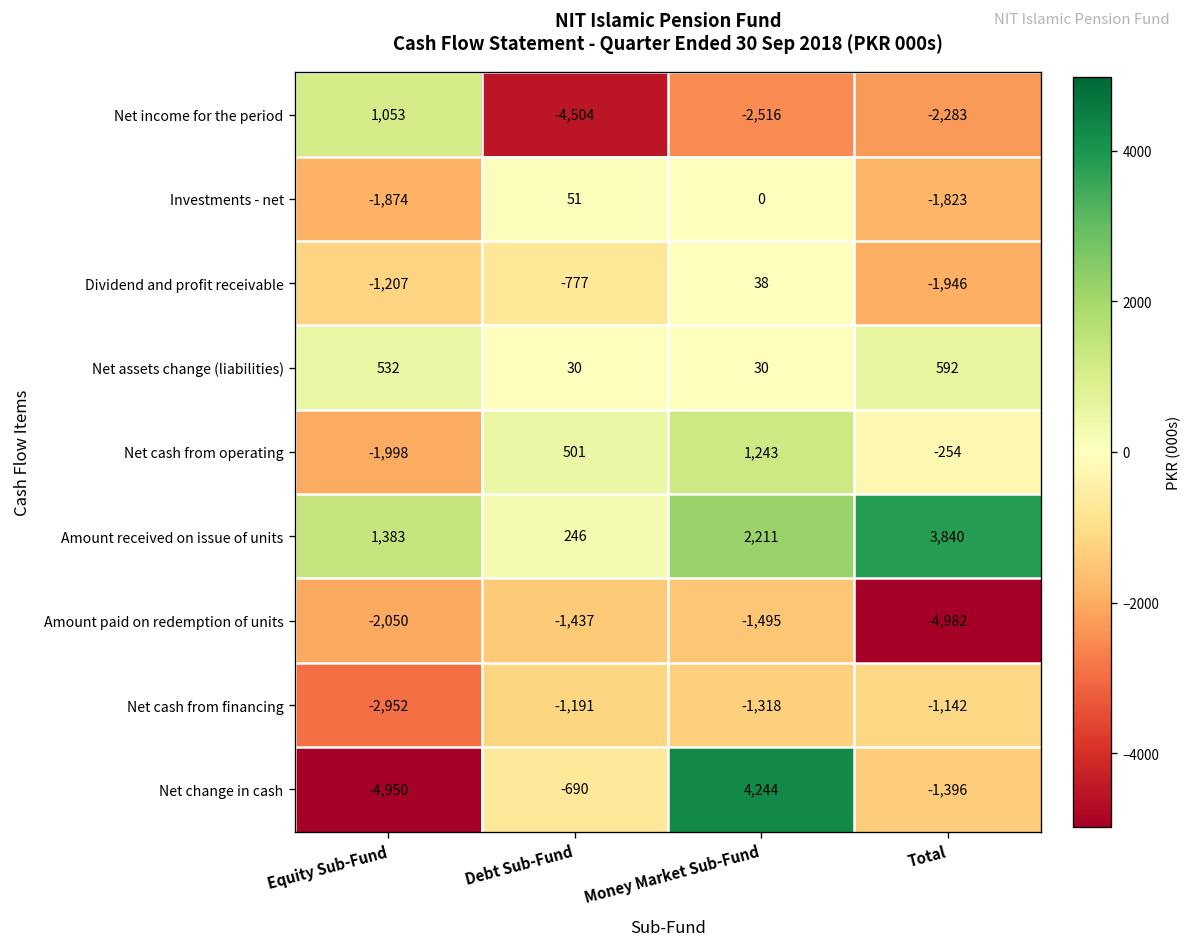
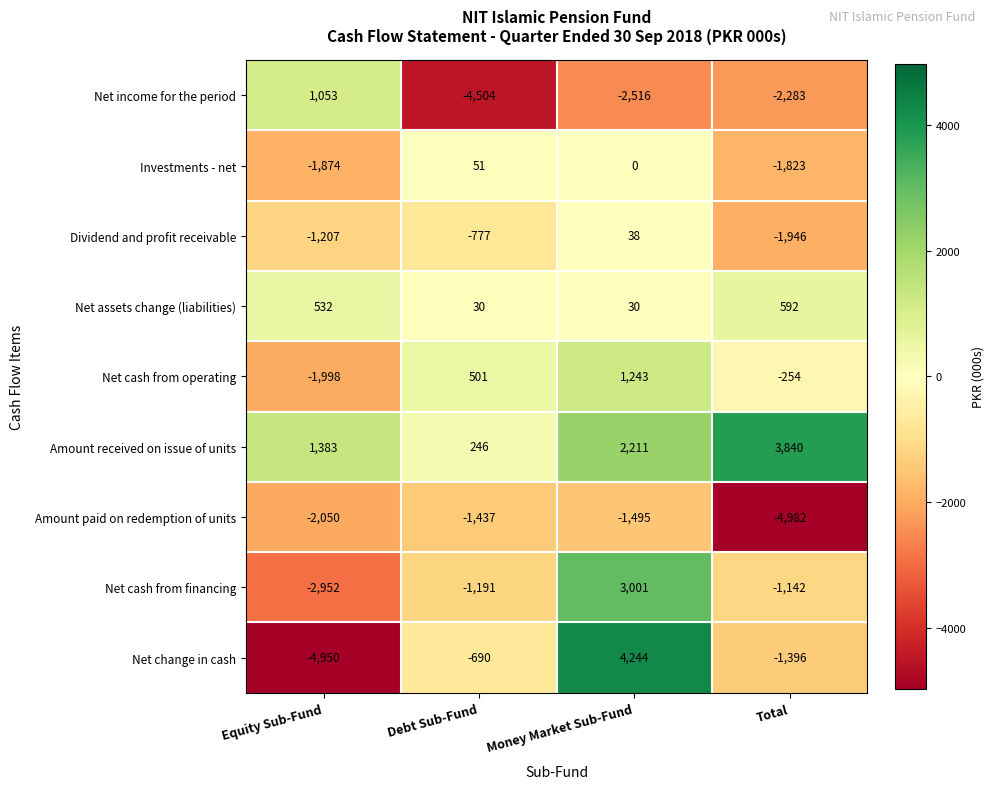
Net cash from financing, Money Market Sub-Fund: -1,318 -> 3,001
